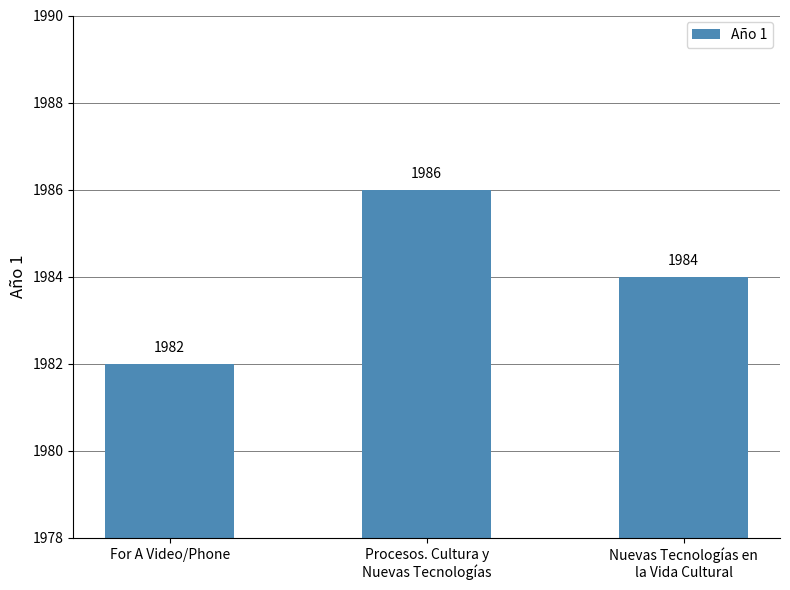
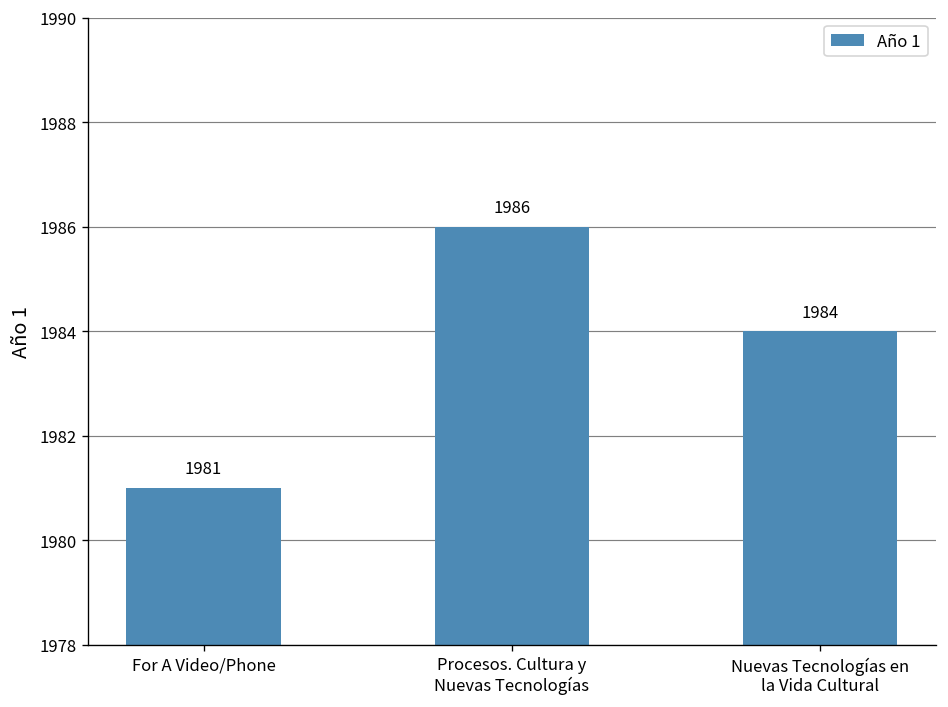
For A Video/Phone: 1982 -> 1981
